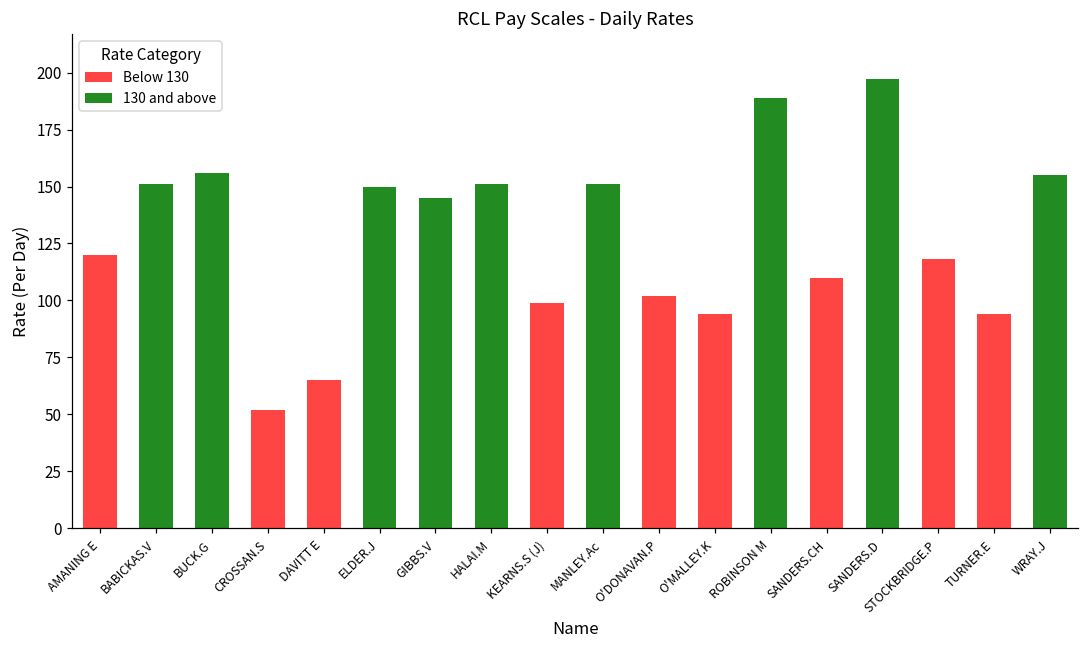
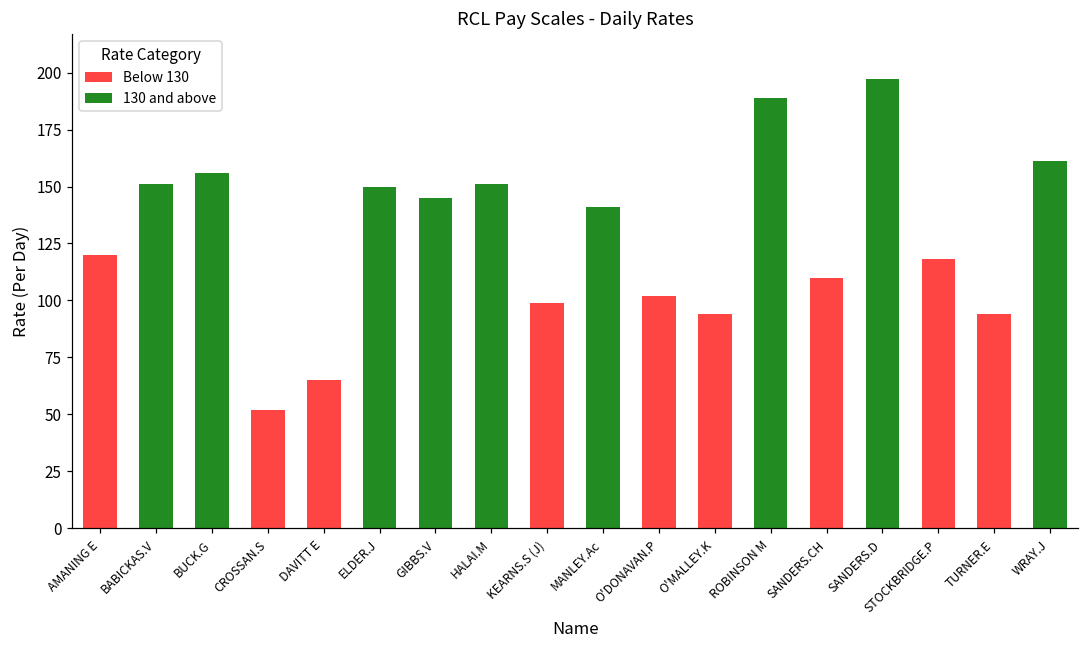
130 and above, MANLEY.Ac: 151 -> 141
130 and above, WRAY.J: 155 -> 161
